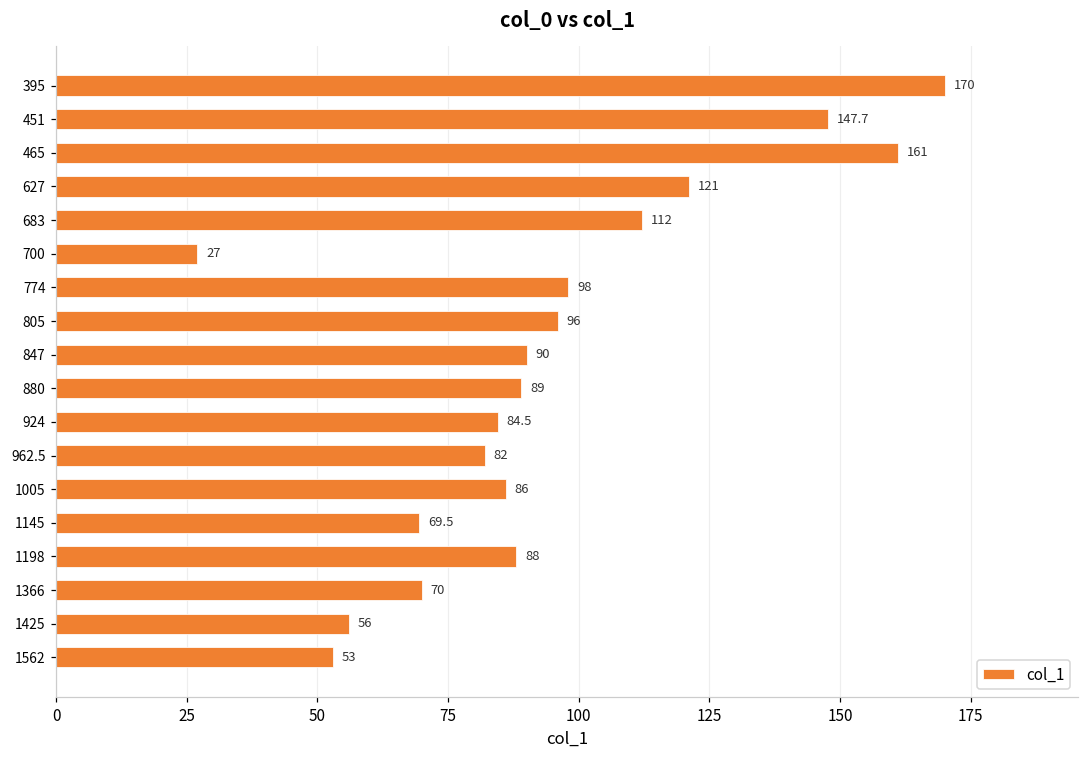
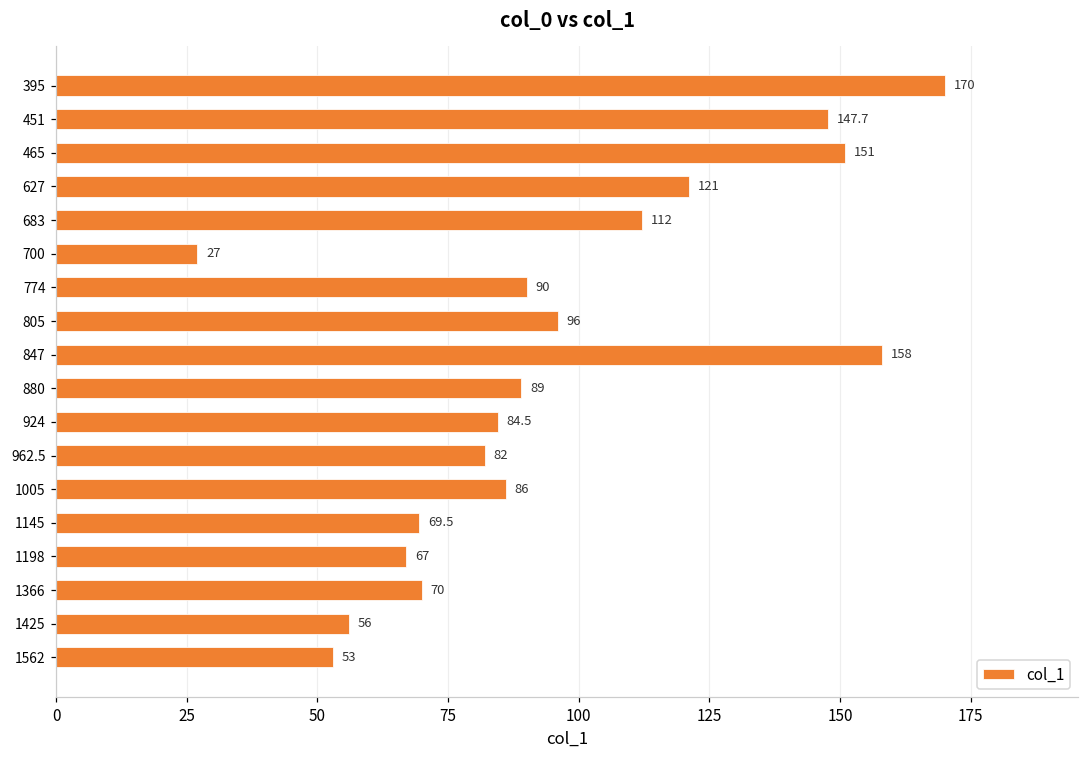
465: 161 -> 151
774: 98 -> 90
847: 90 -> 158
1198: 88 -> 67
